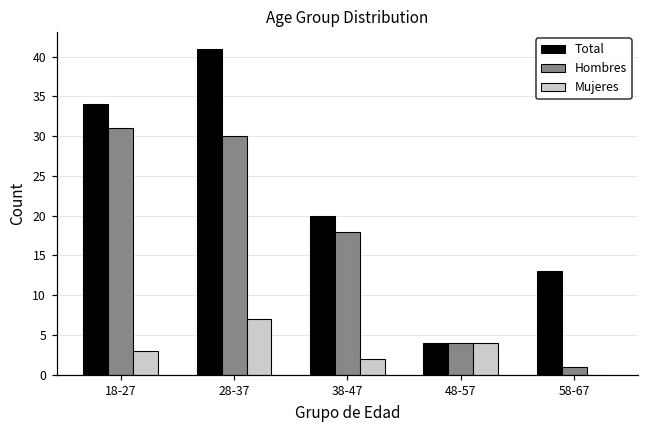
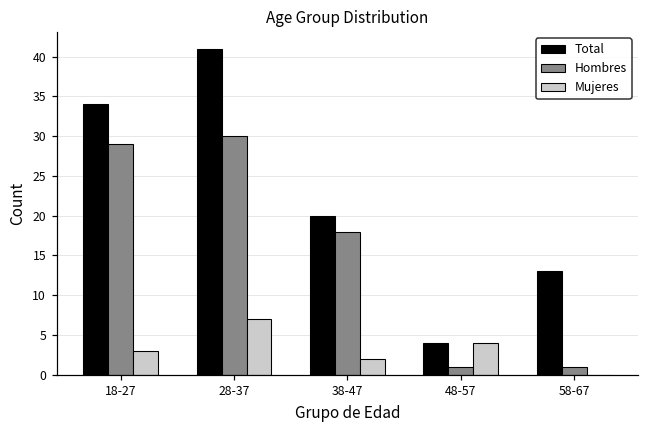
Hombres, 18-27: 31 -> 29
Hombres, 48-57: 4 -> 1
